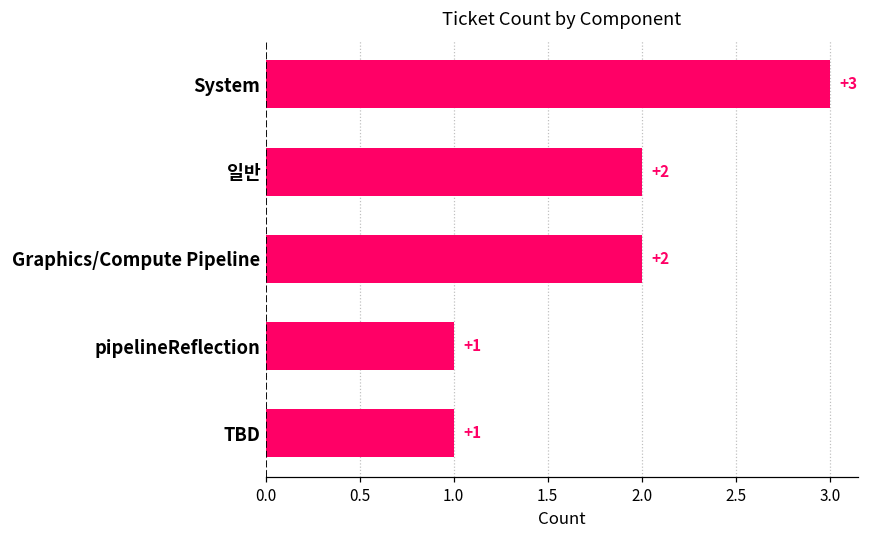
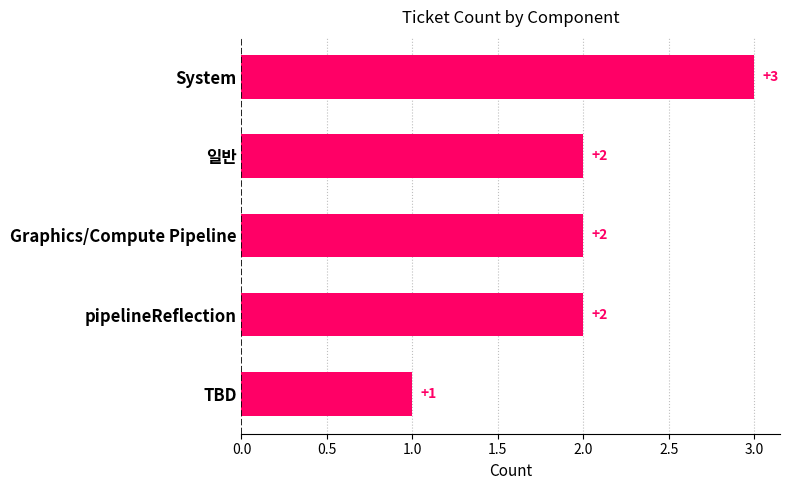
pipelineReflection: +1 -> +2
